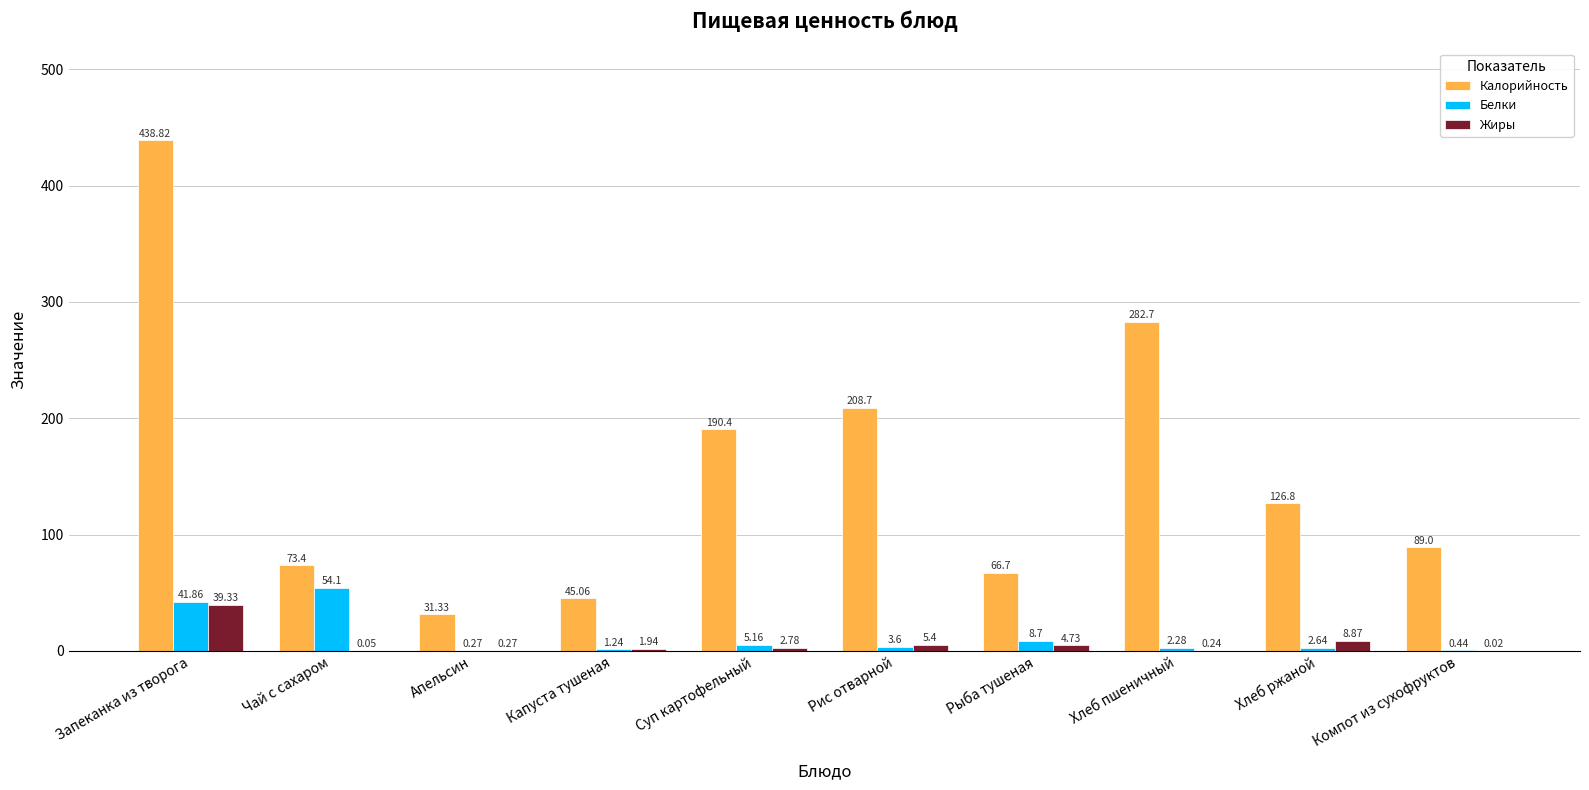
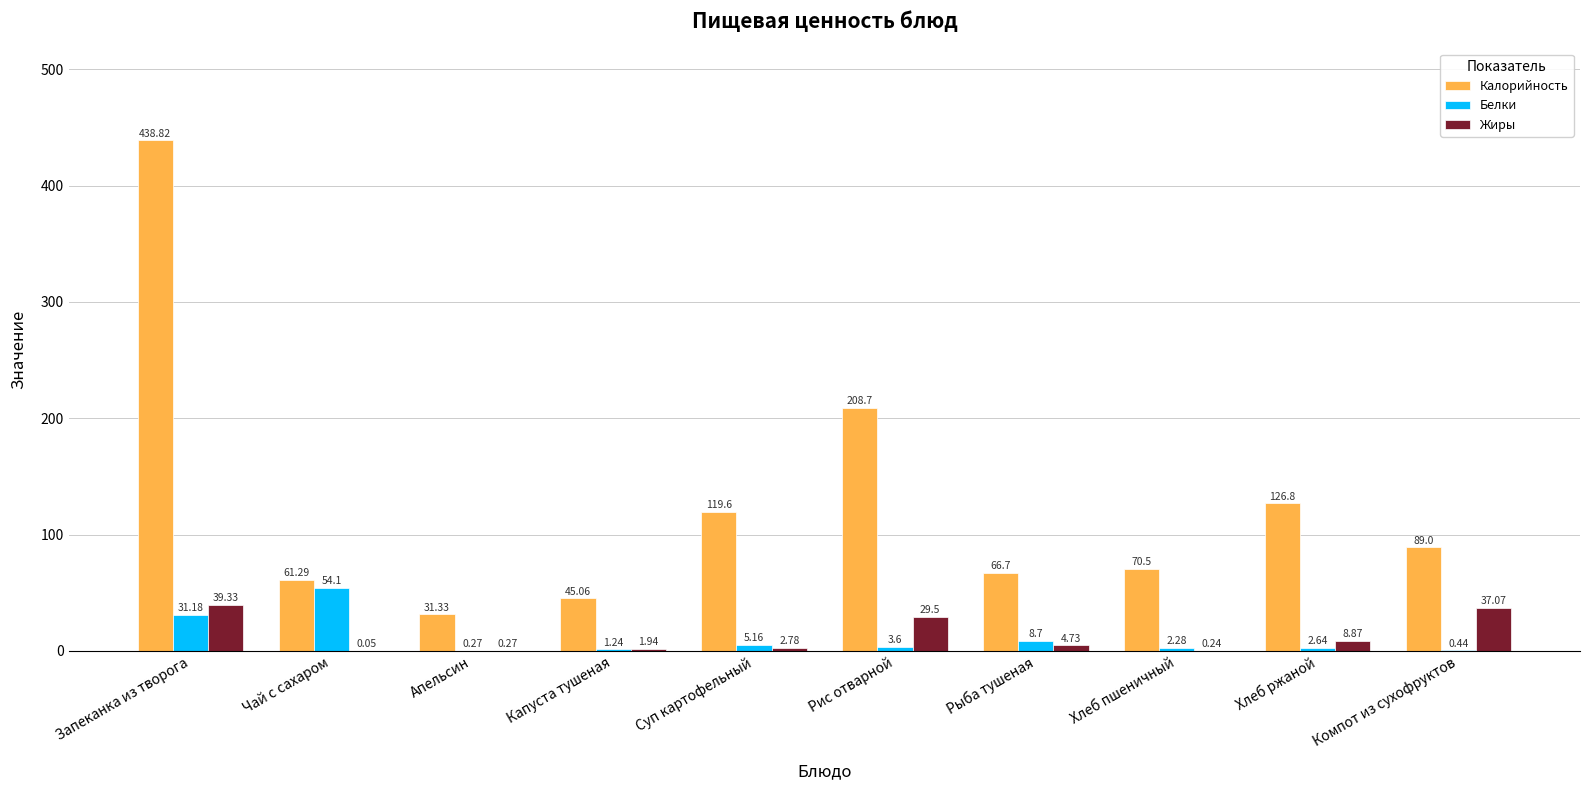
Белки, Запеканка из творога: 41.86 -> 31.18
Калорийность, Чай с сахаром: 73.4 -> 61.29
Калорийность, Суп картофельный: 190.4 -> 119.6
Жиры, Рис отварной: 5.4 -> 29.5
Калорийность, Хлеб пшеничный: 282.7 -> 70.5
Жиры, Компот из сухофруктов: 0.02 -> 37.07
